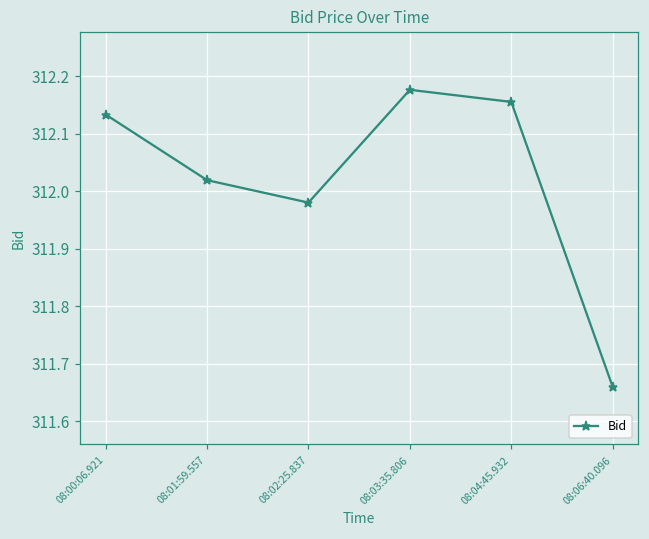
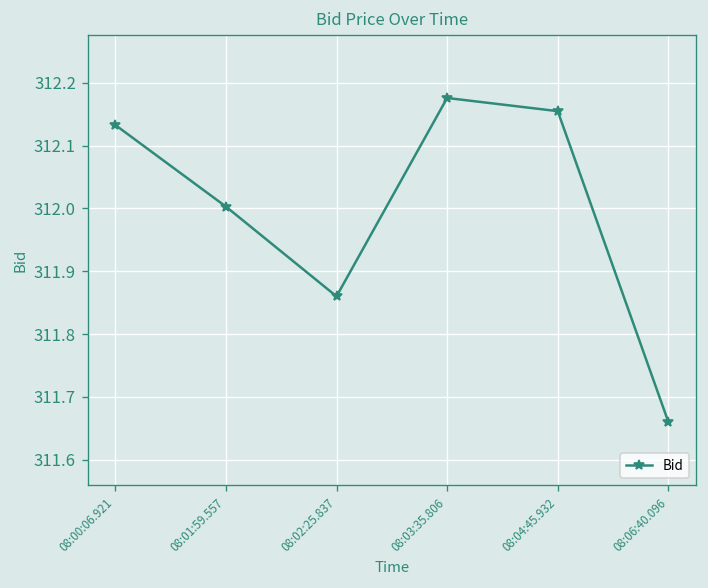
08:01:59.557: 312.02 -> 312.00
08:02:25.837: 311.98 -> 311.86
